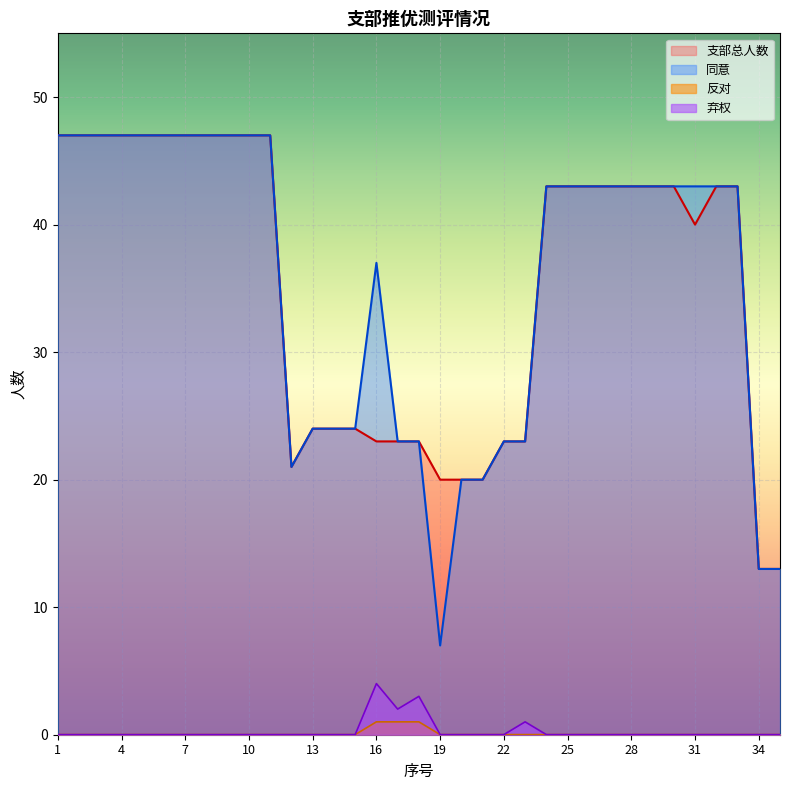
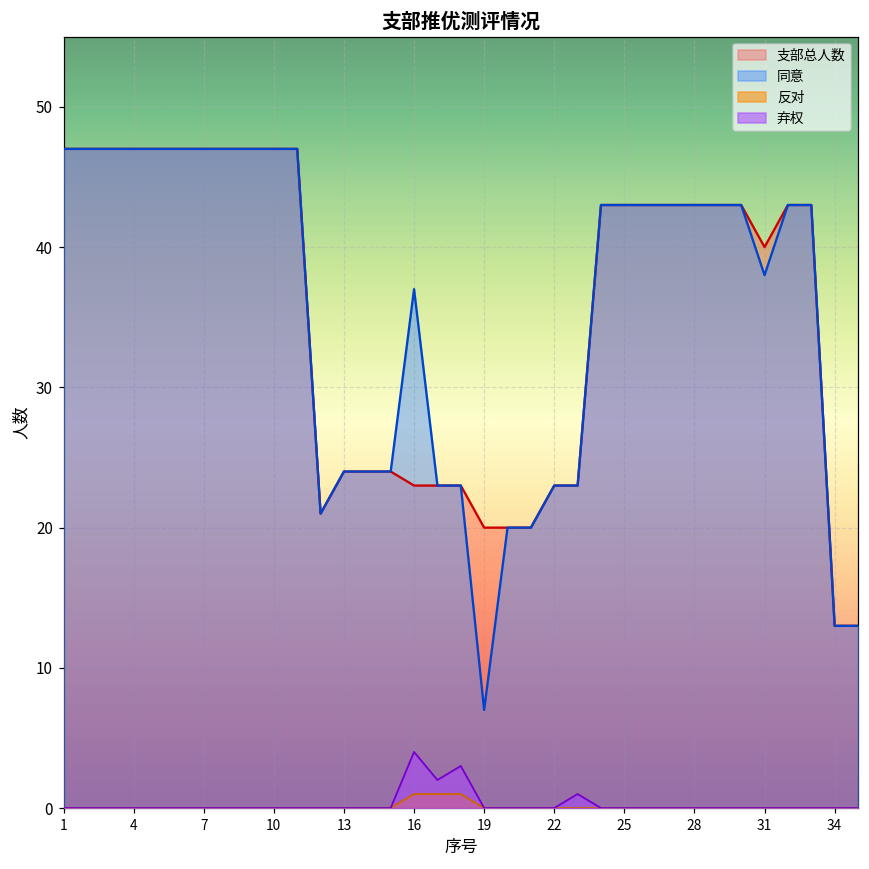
同意, 31: 43 -> 38
